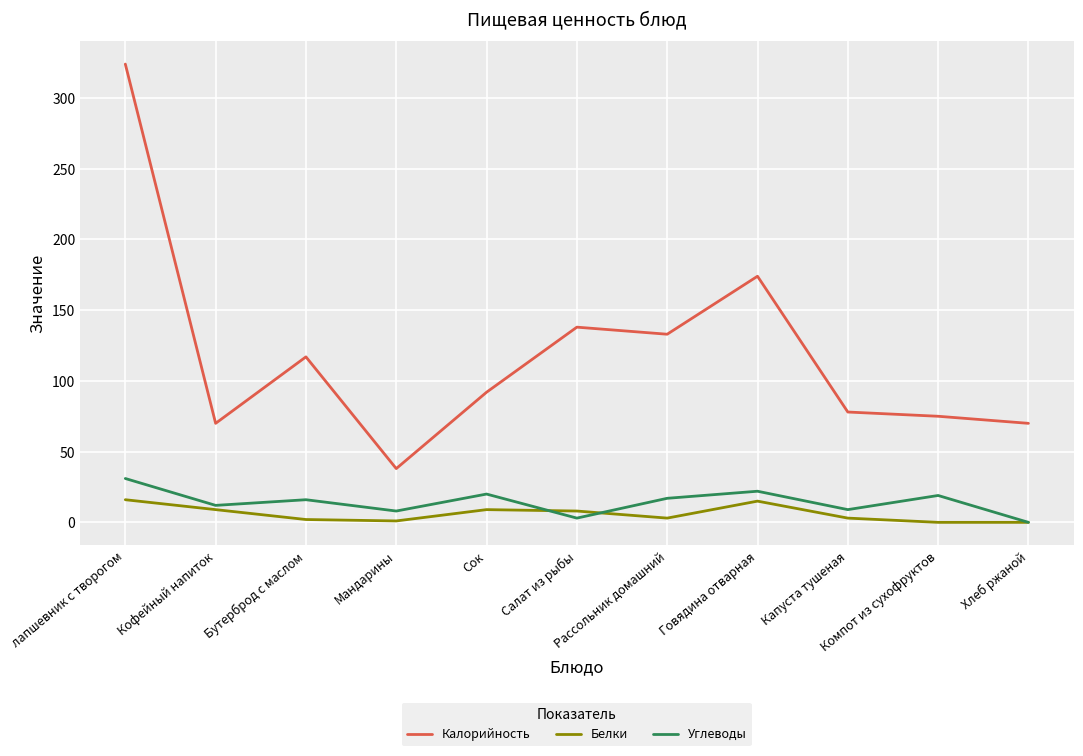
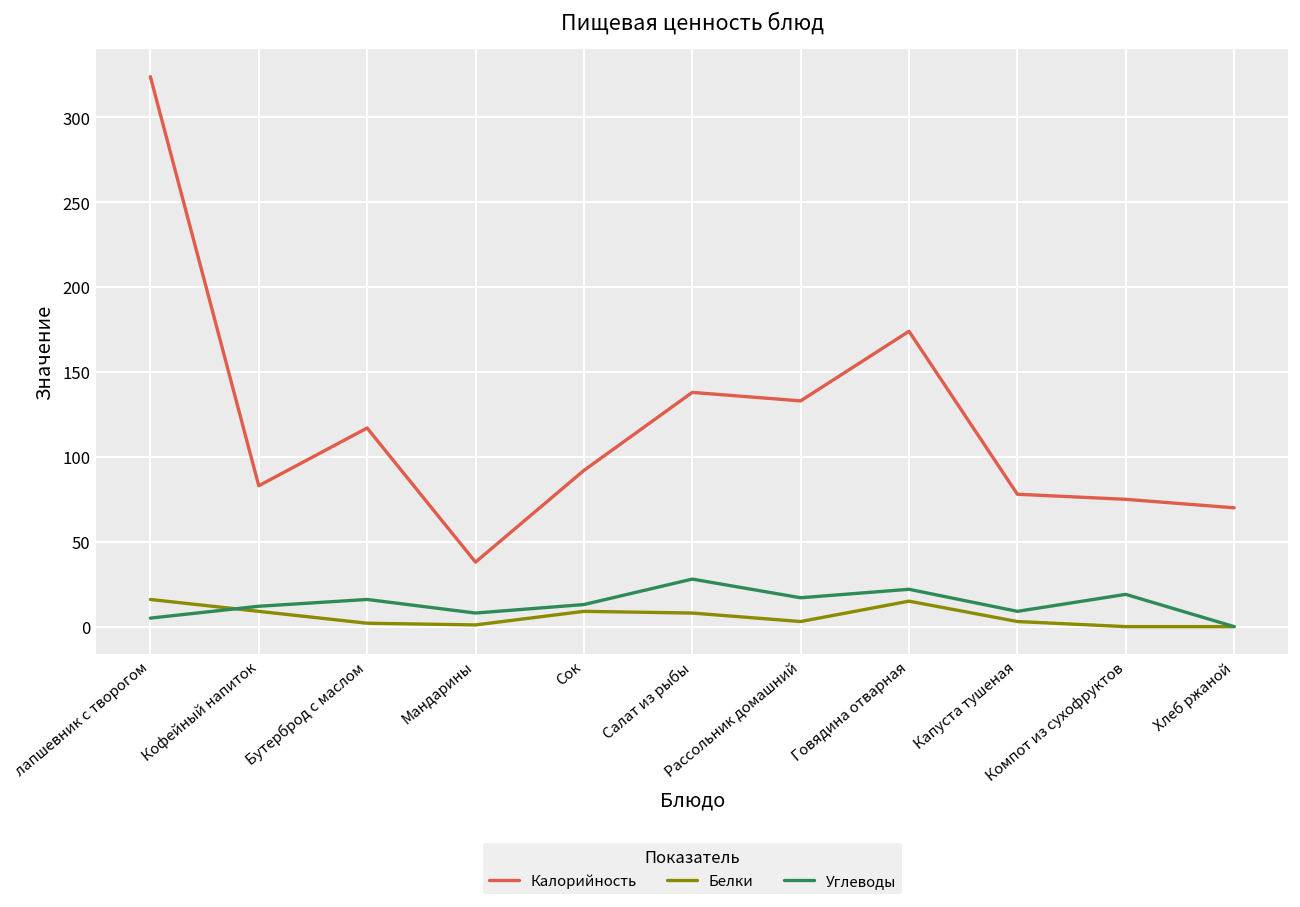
Углеводы, лапшевник с творогом: 31 -> 5
Калорийность, Кофейный напиток: 70 -> 83
Углеводы, Сок: 20 -> 13
Углеводы, Салат из рыбы: 3 -> 28
